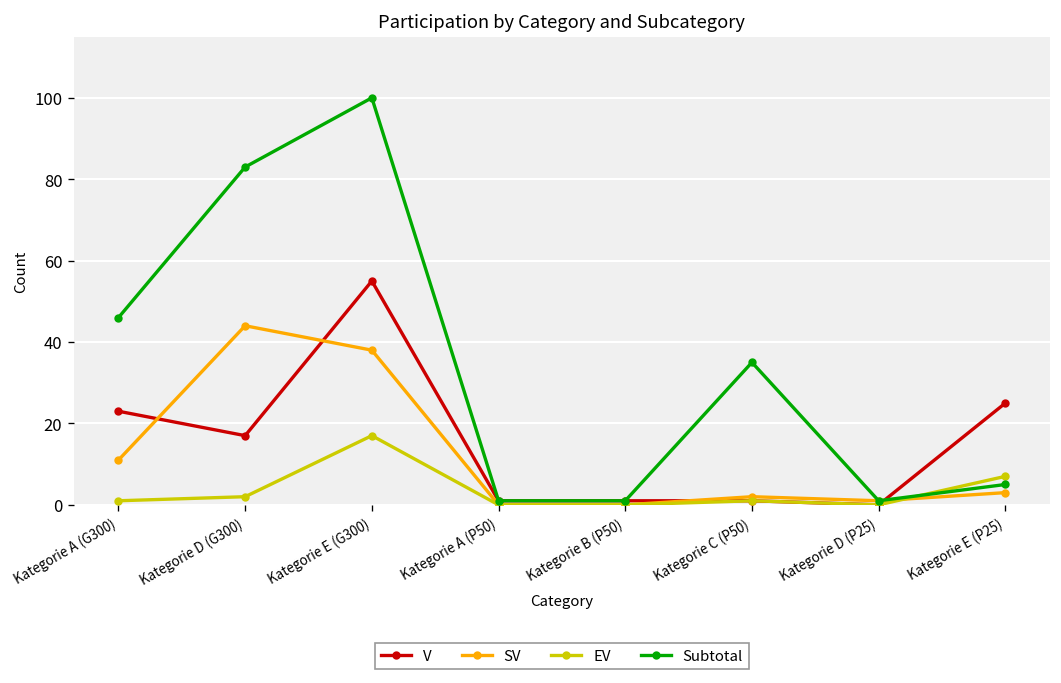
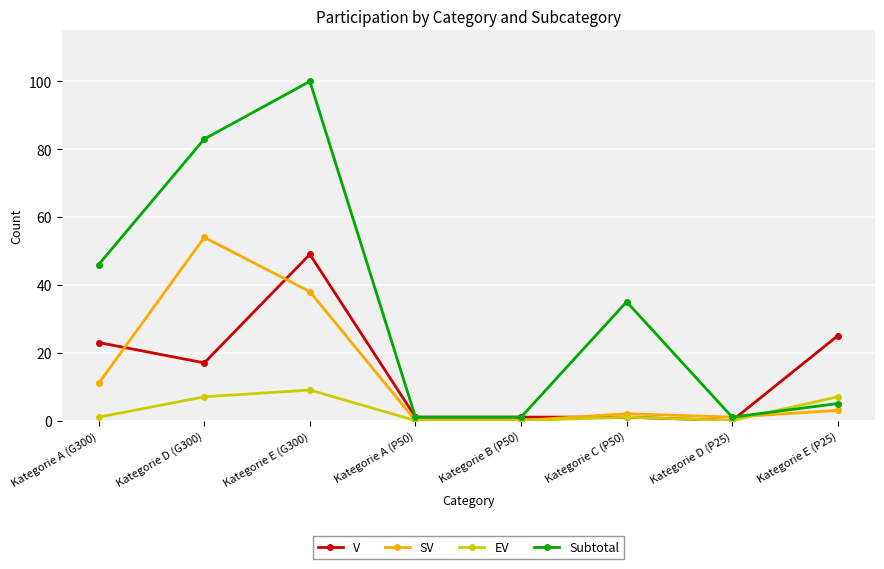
SV, Kategorie D (G300): 44 -> 54
EV, Kategorie D (G300): 2 -> 7
V, Kategorie E (G300): 55 -> 49
EV, Kategorie E (G300): 17 -> 9
